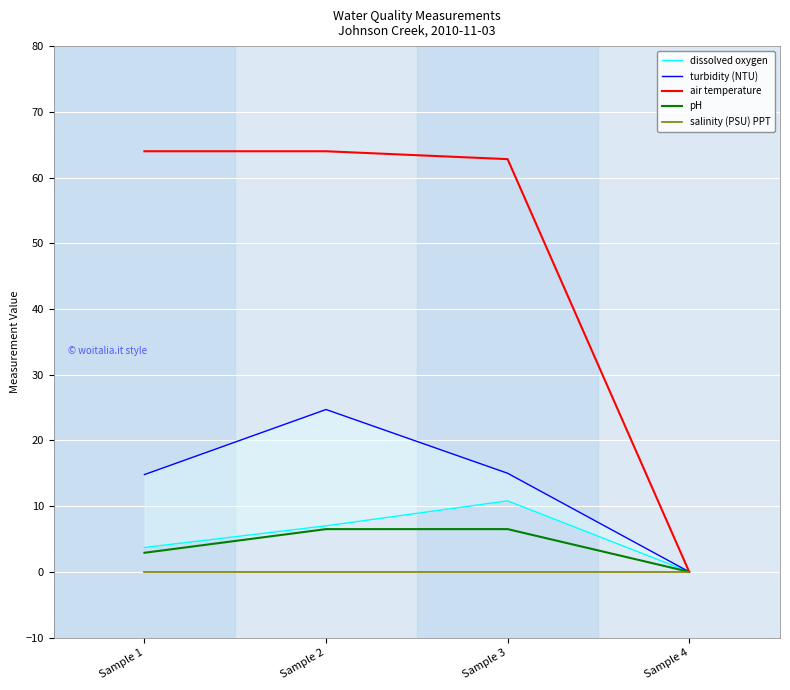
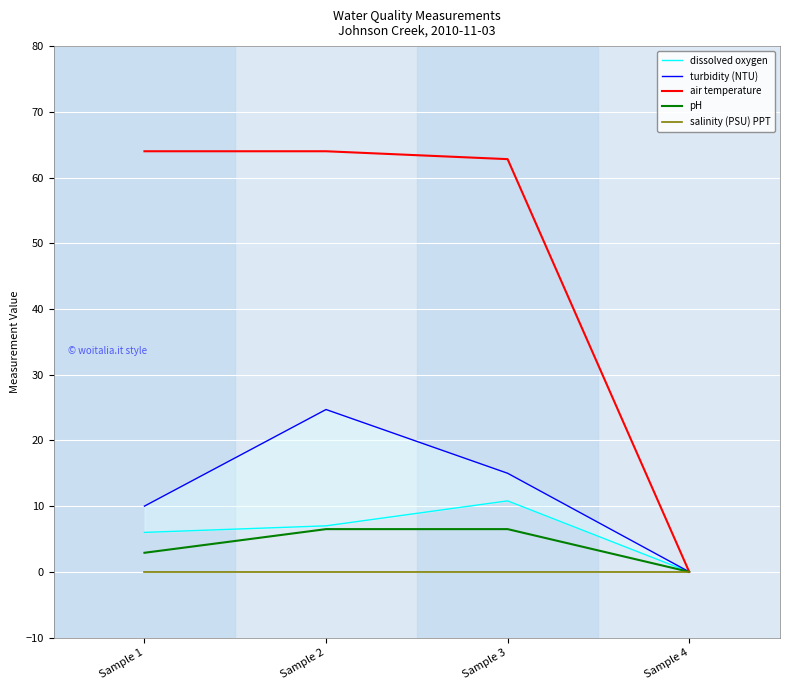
dissolved oxygen, Sample 1: 4 -> 6
turbidity (NTU), Sample 1: 15 -> 10
